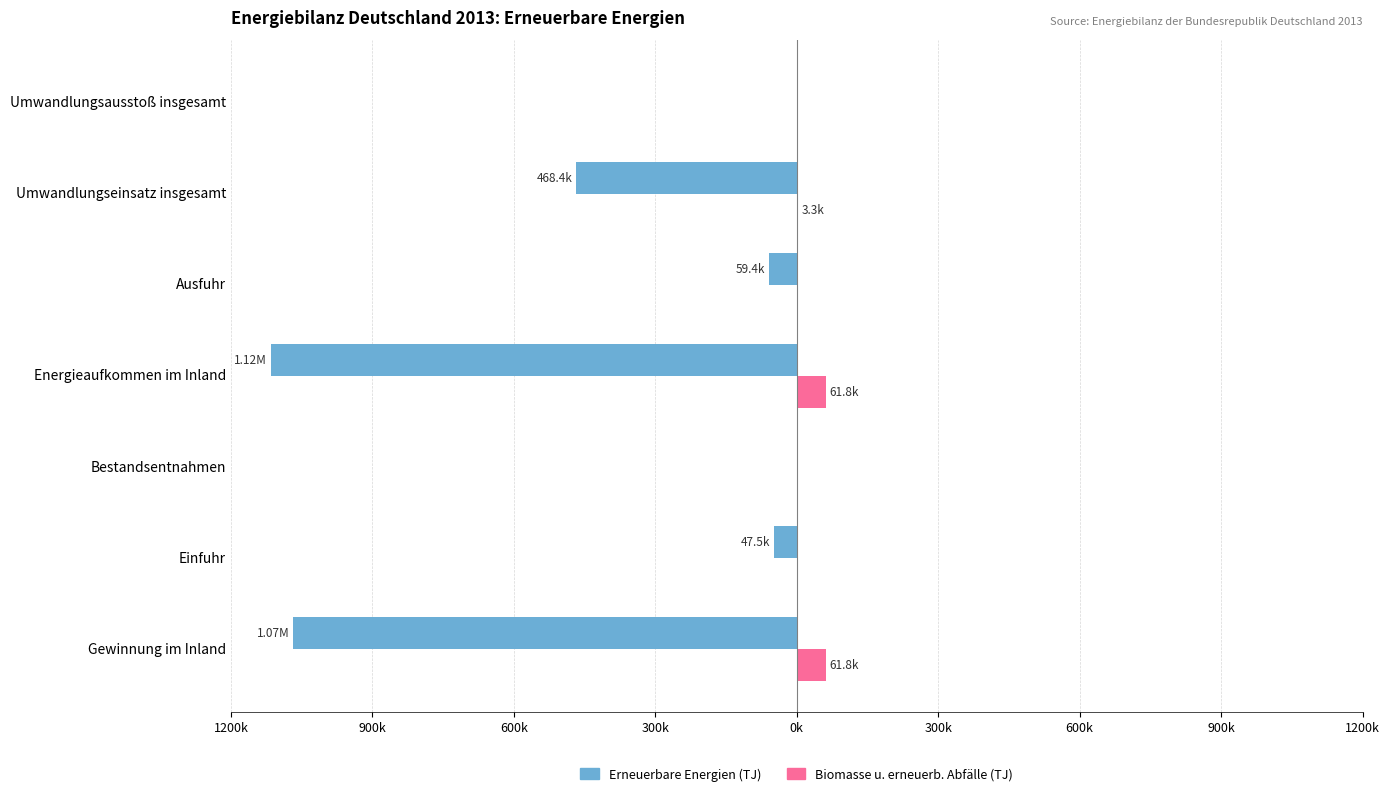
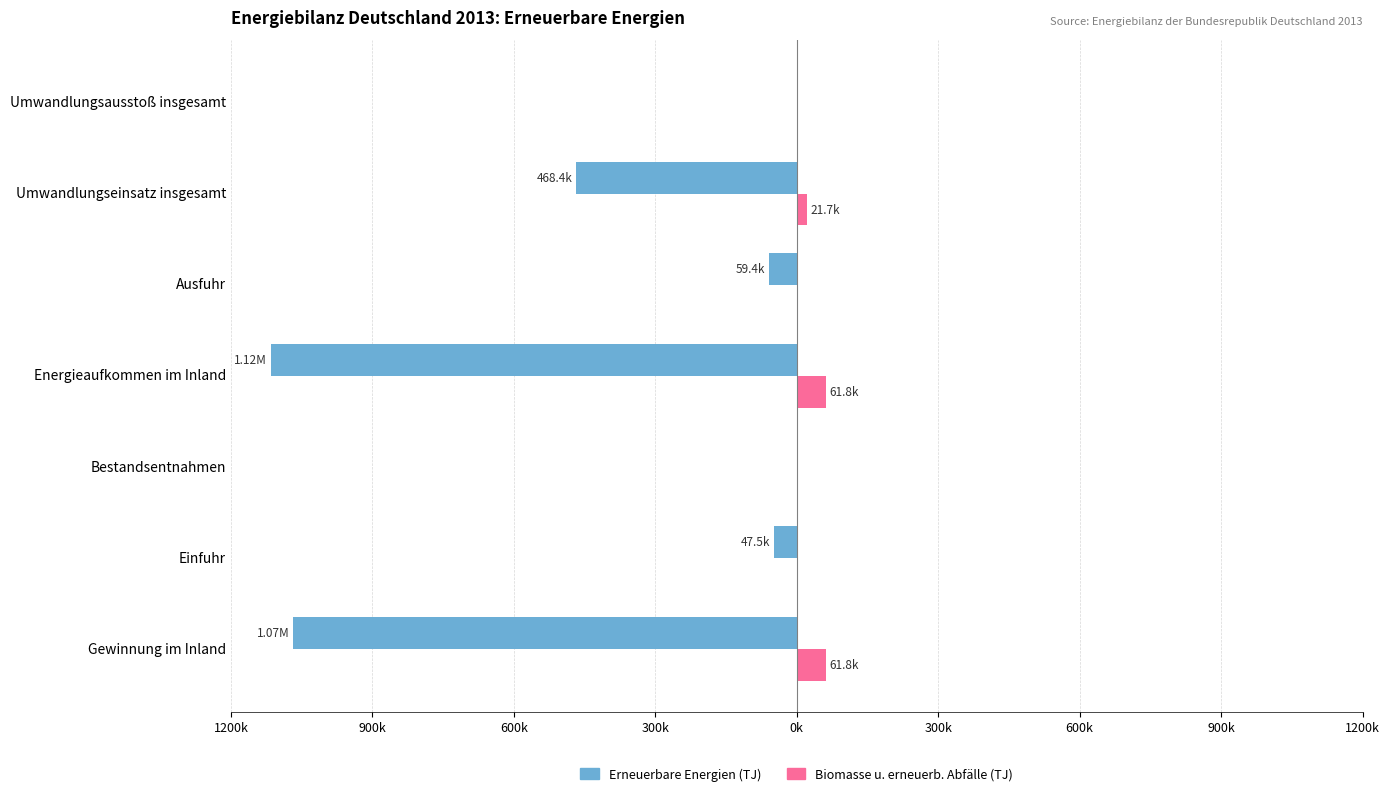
Biomasse u. erneuerb. Abfälle (TJ), Umwandlungseinsatz insgesamt: 3.3k -> 21.7k
